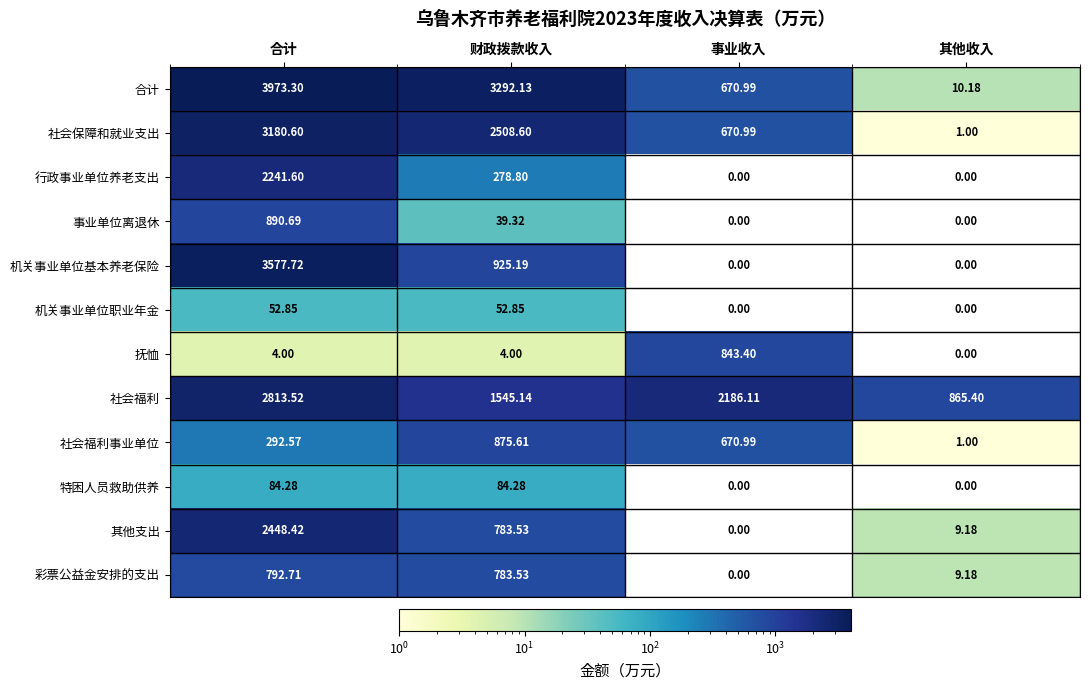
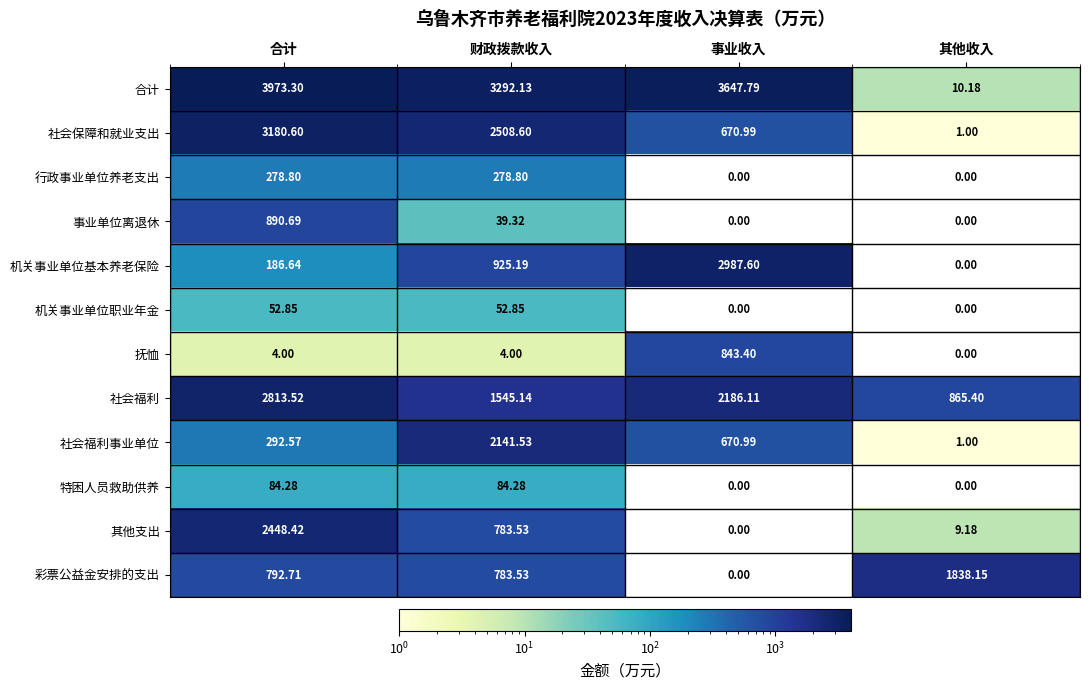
合计, 事业收入: 670.99 -> 3647.79
行政事业单位养老支出, 合计: 2241.60 -> 278.80
机关事业单位基本养老保险, 合计: 3577.72 -> 186.64
机关事业单位基本养老保险, 事业收入: 0.00 -> 2987.60
社会福利事业单位, 财政拨款收入: 875.61 -> 2141.53
彩票公益金安排的支出, 其他收入: 9.18 -> 1838.15
